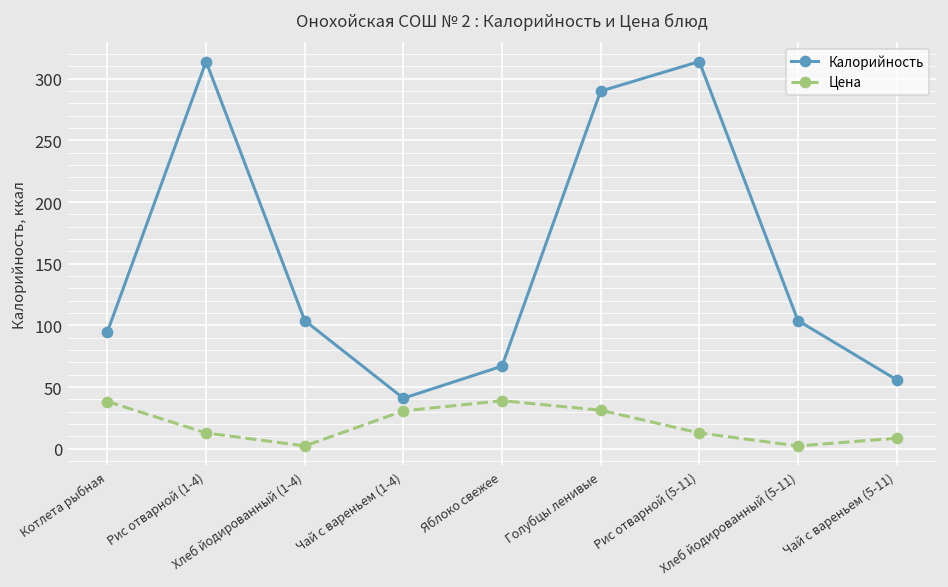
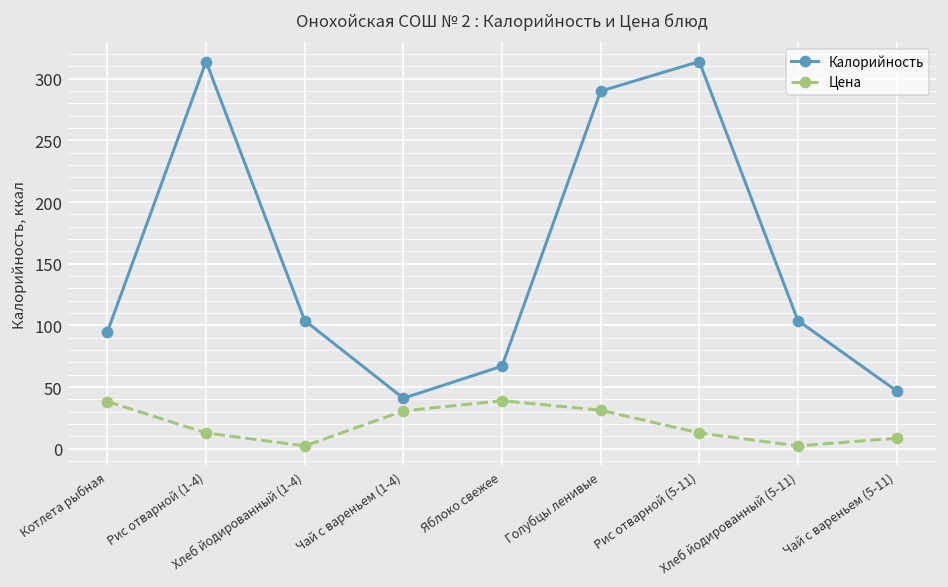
Калорийность, Чай с вареньем (5-11): 56 -> 47
